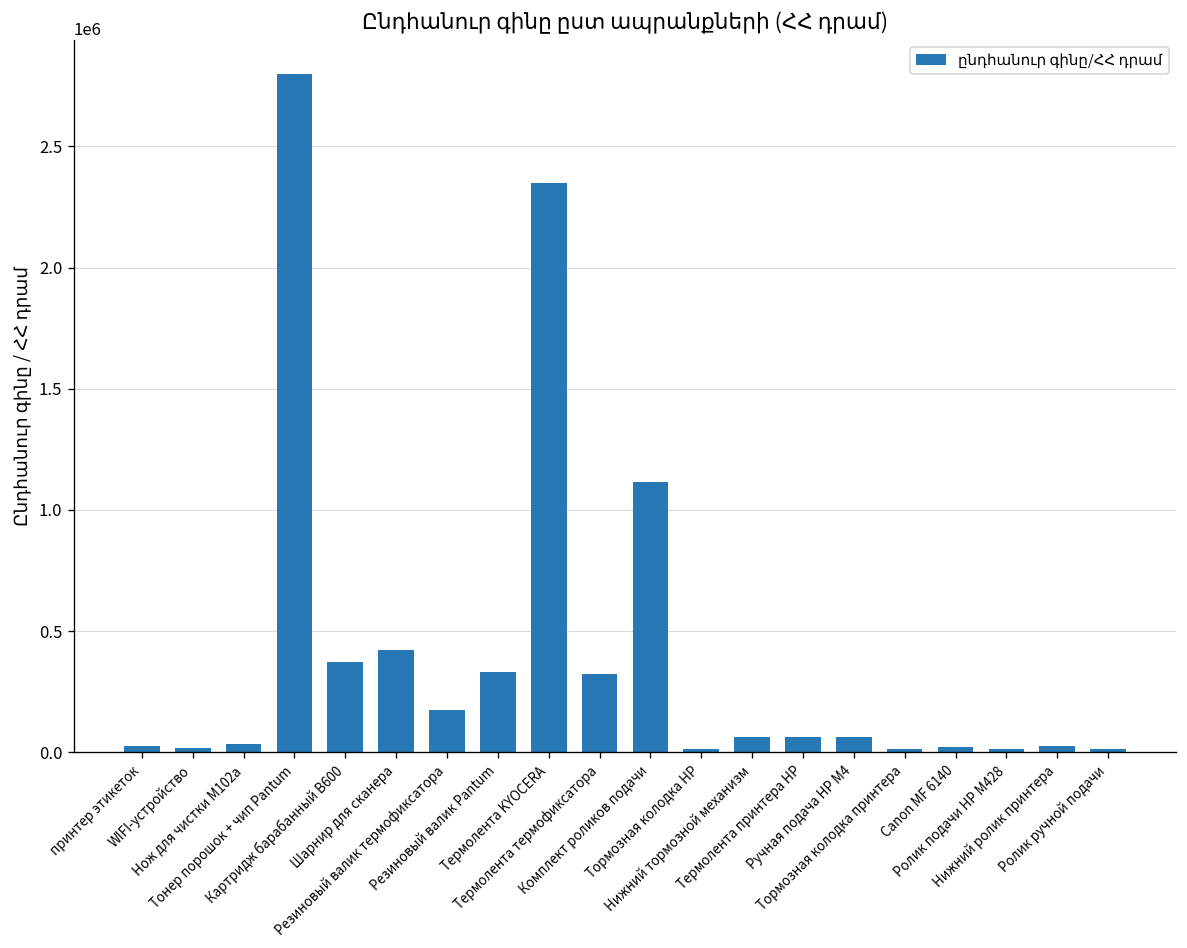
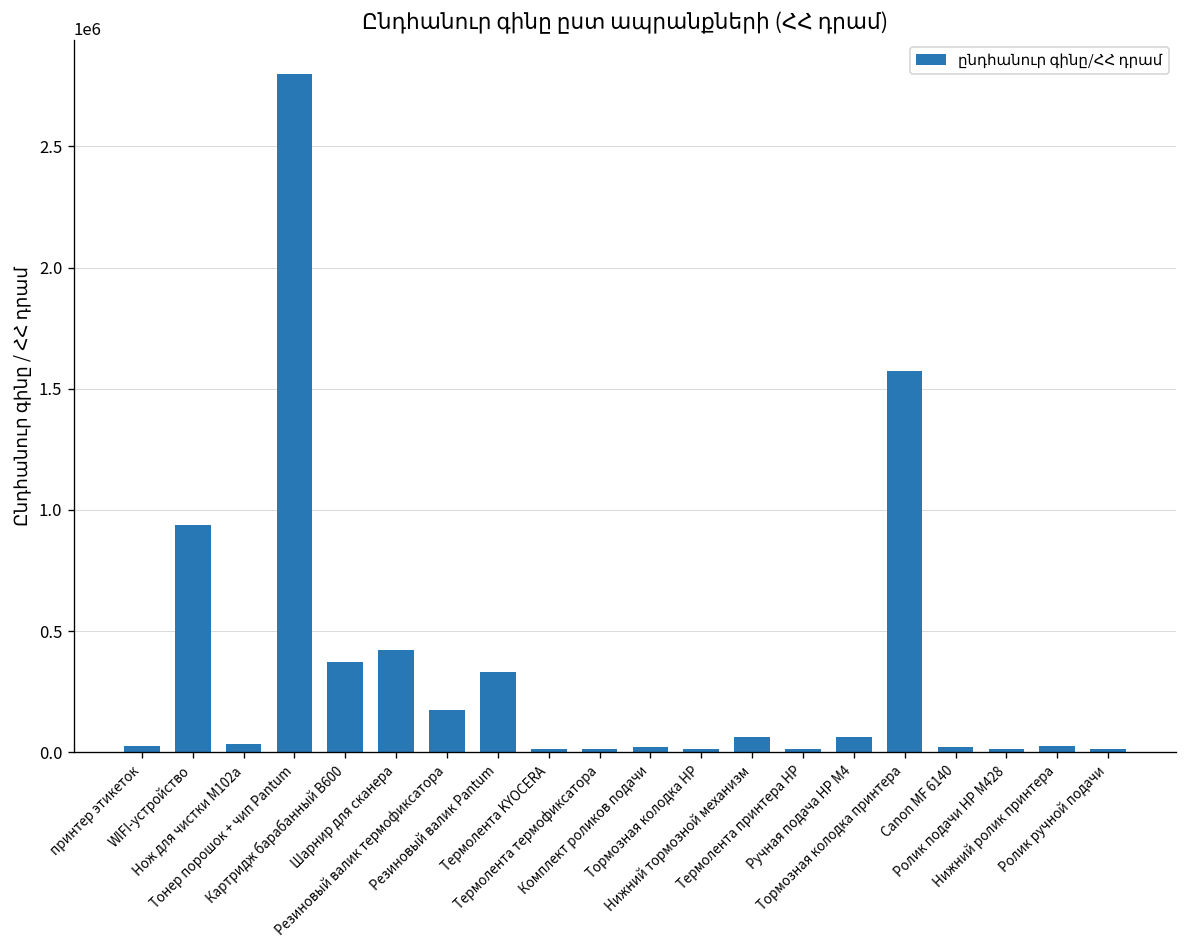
WIFI-устройство: 20000 -> 940000
Термолента KYOCERA: 2350000 -> 10000
Термолента термофиксатора: 320000 -> 10000
Комплект роликов подачи: 1110000 -> 20000
Термолента принтера HP: 60000 -> 10000
Тормозная колодка принтера: 10000 -> 1570000
